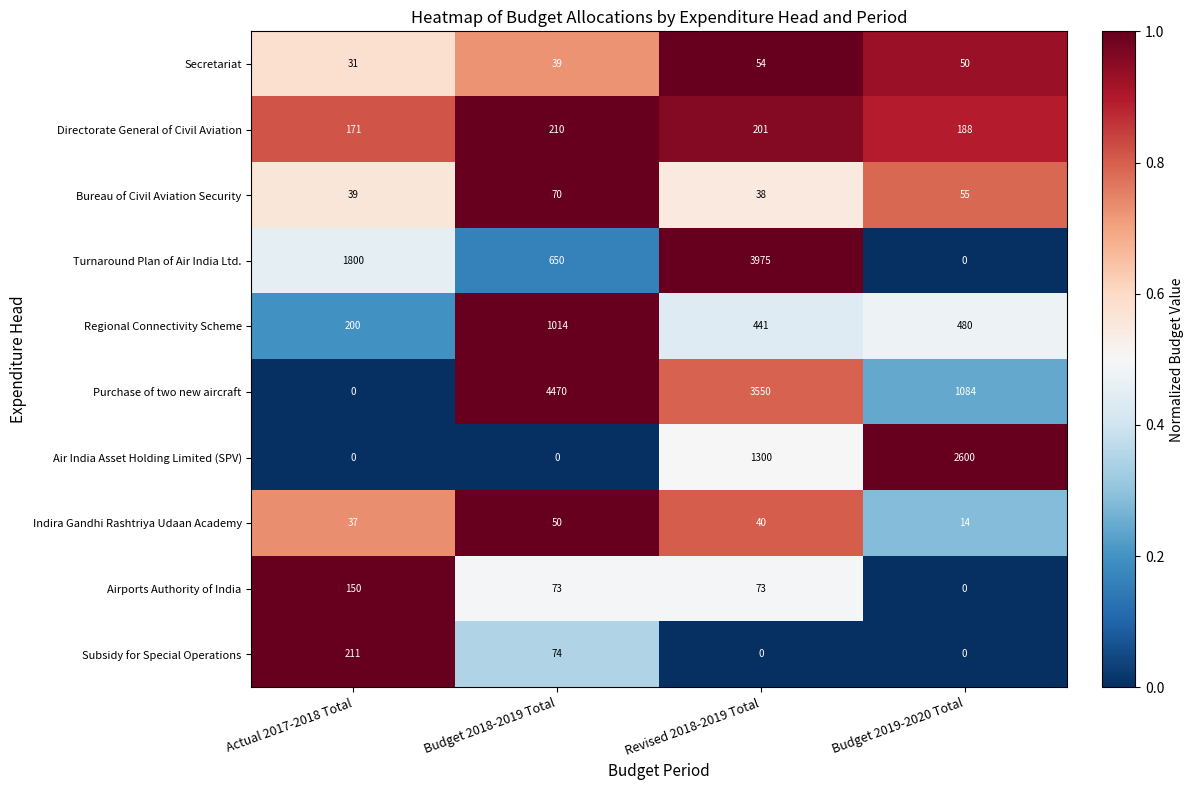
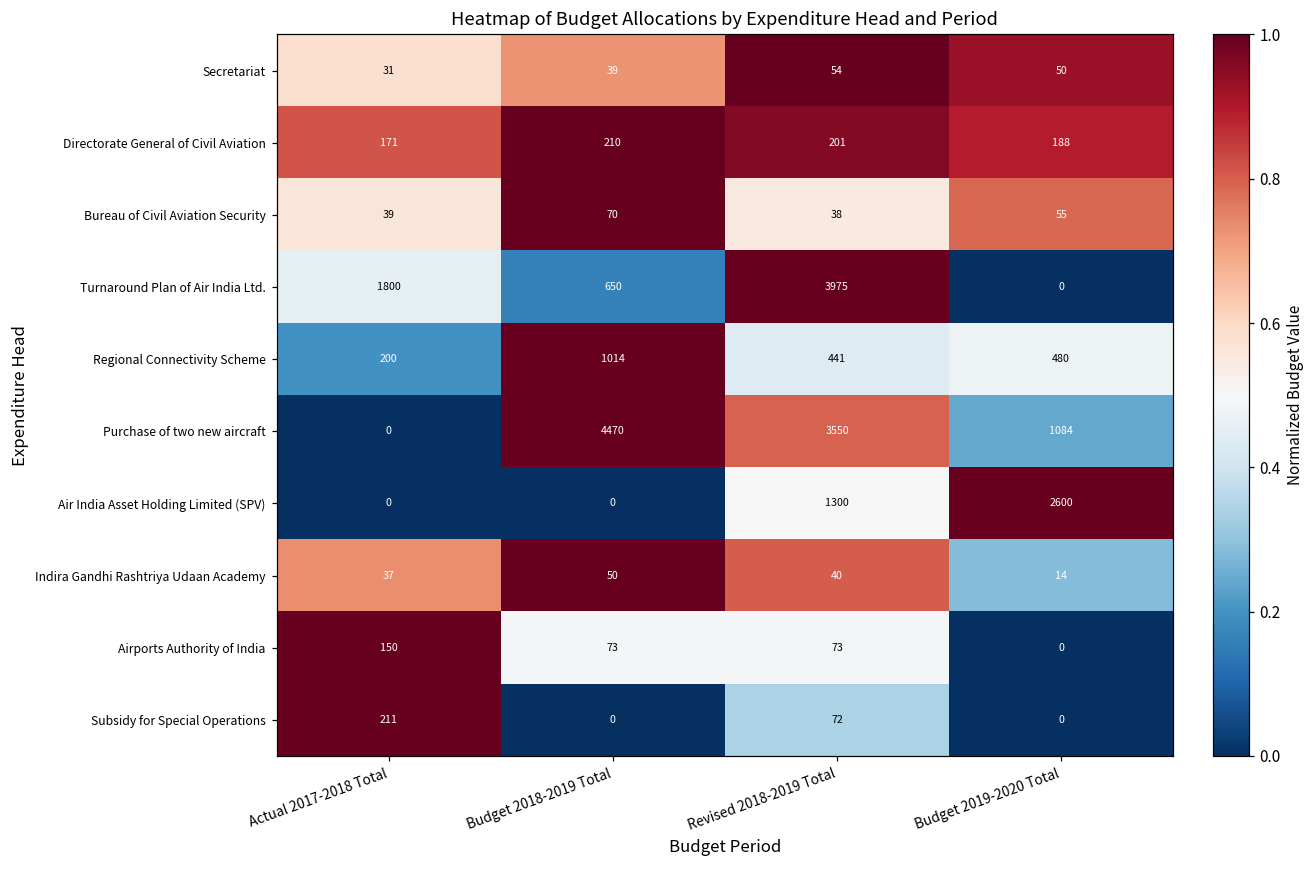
Subsidy for Special Operations, Budget 2018-2019 Total: 74 -> 0
Subsidy for Special Operations, Revised 2018-2019 Total: 0 -> 72
